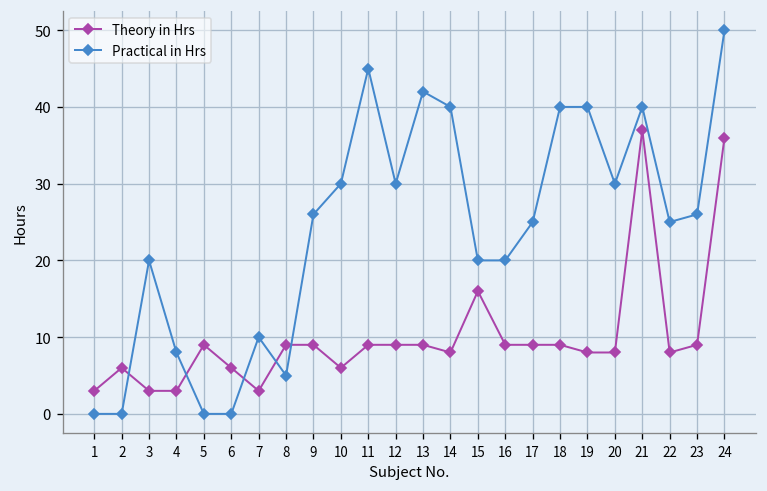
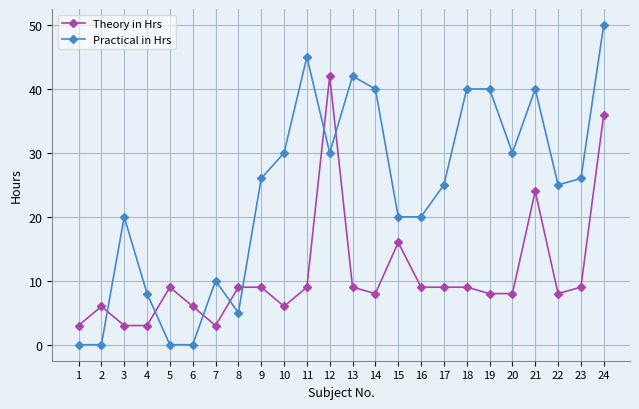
Theory in Hrs, 12: 9 -> 42
Theory in Hrs, 21: 37 -> 24
